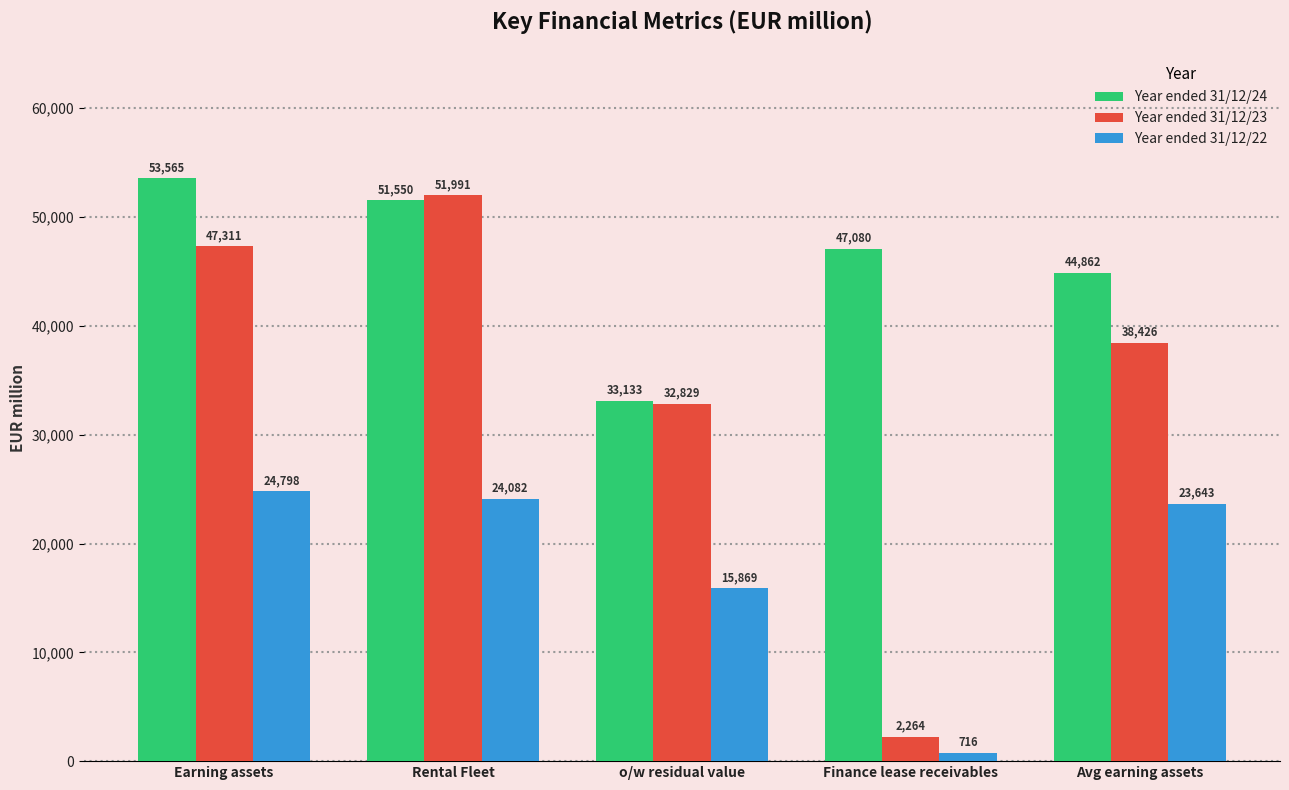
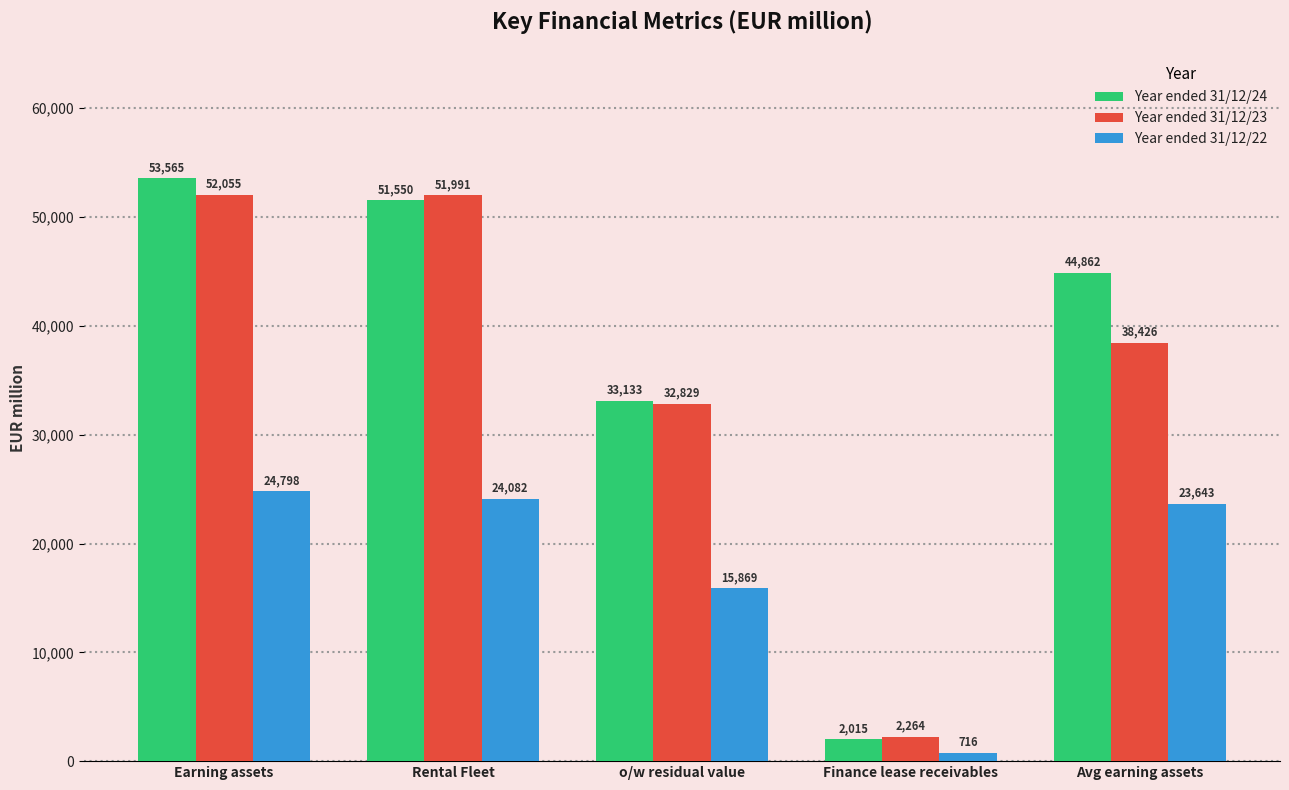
Year ended 31/12/23, Earning assets: 47,311 -> 52,055
Year ended 31/12/24, Finance lease receivables: 47,080 -> 2,015
